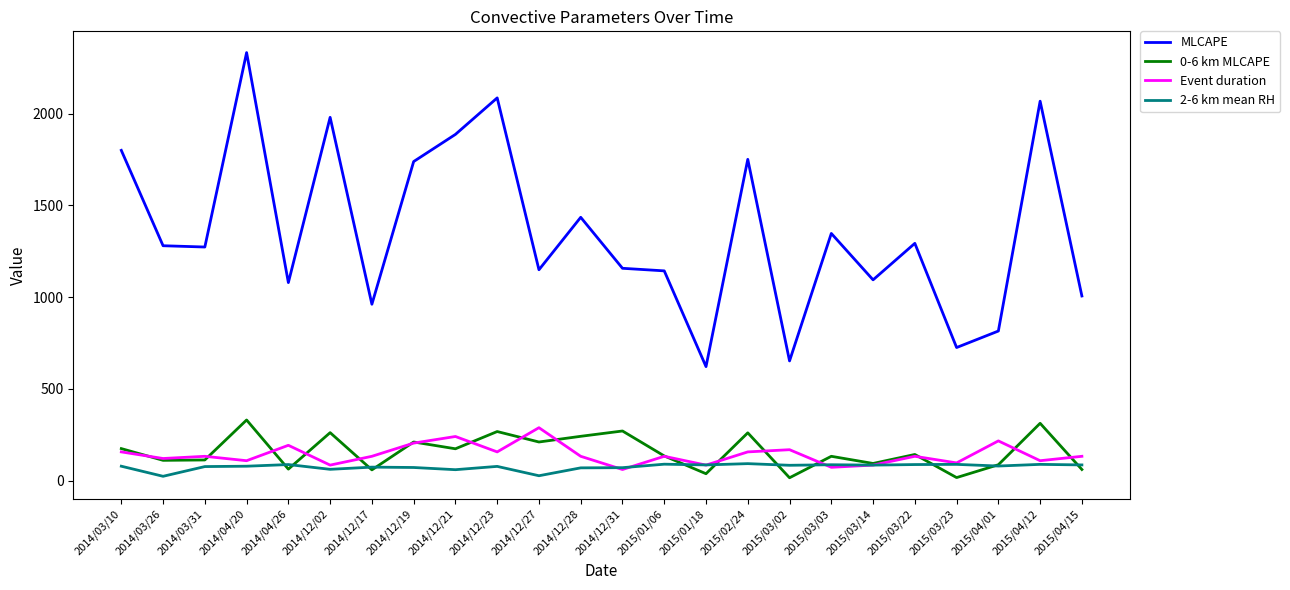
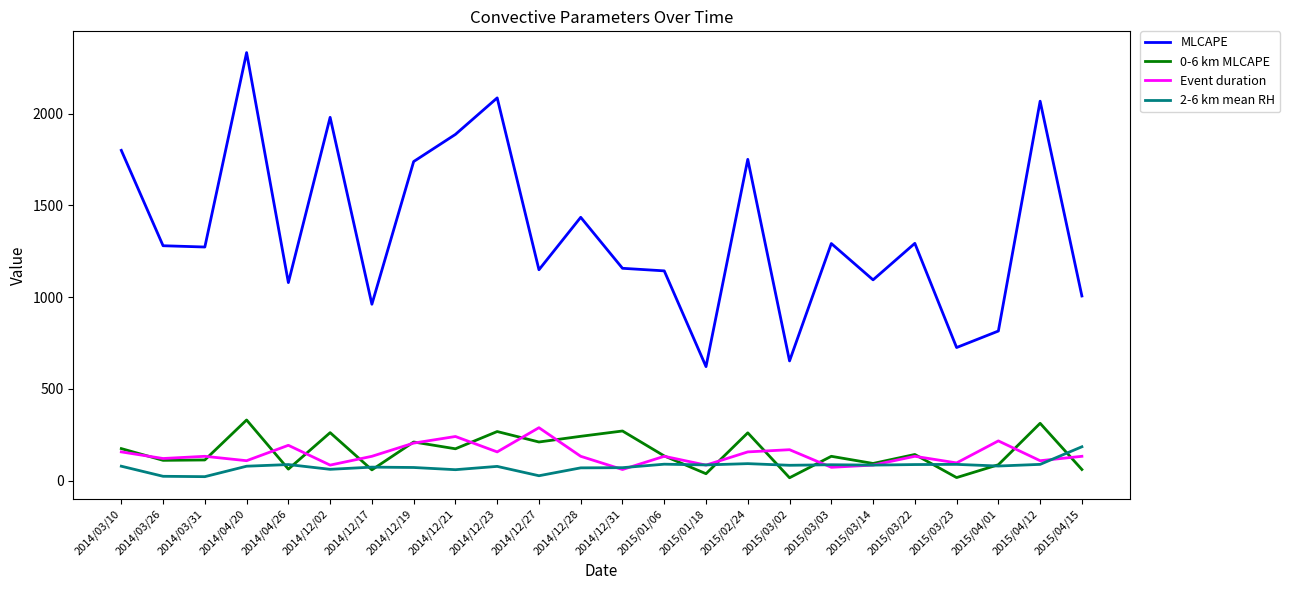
2-6 km mean RH, 2014/03/31: 80 -> 20
MLCAPE, 2015/03/03: 1350 -> 1290
2-6 km mean RH, 2015/04/15: 90 -> 180
